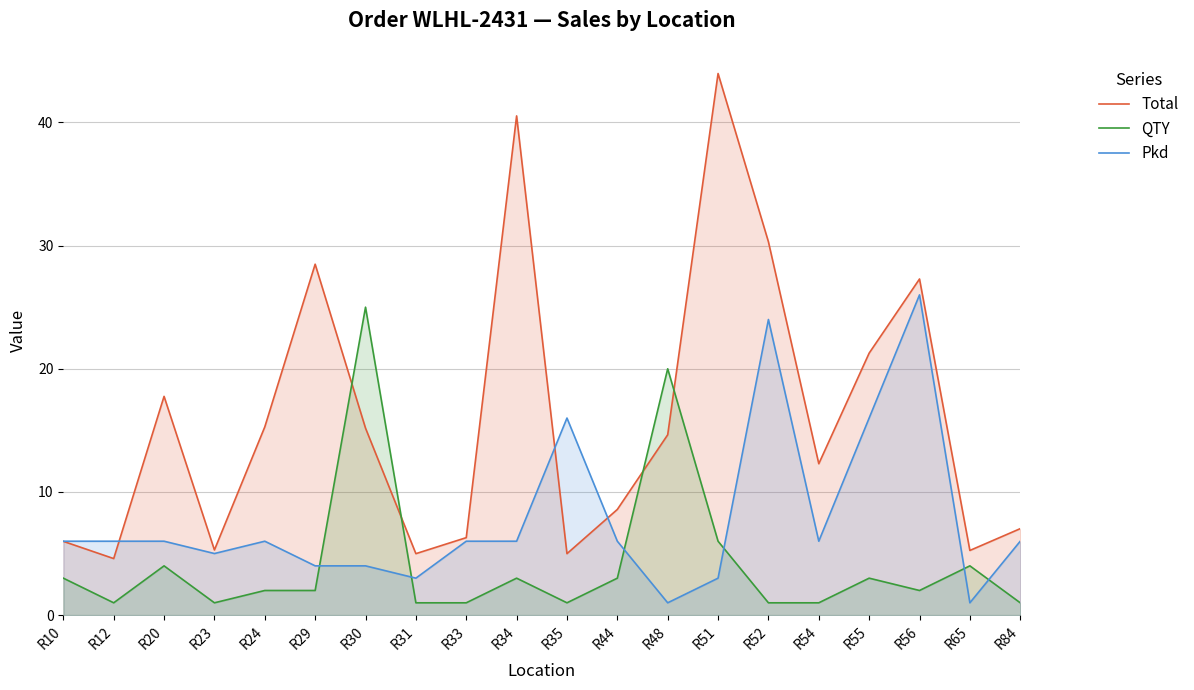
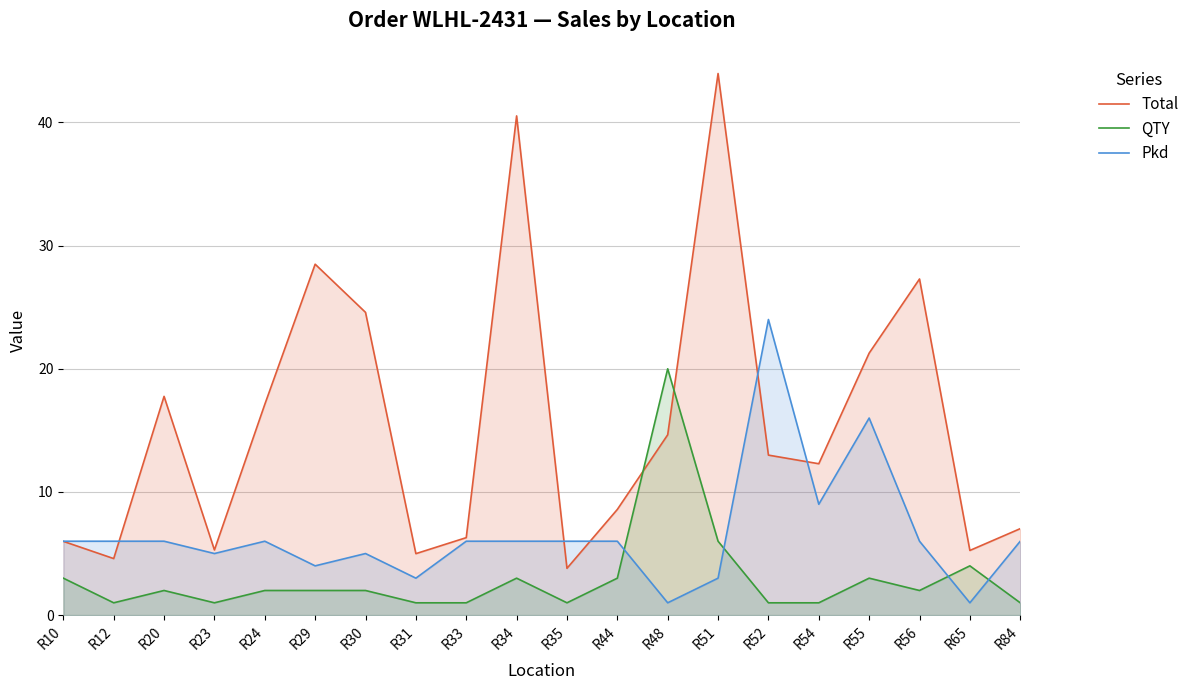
QTY, R20: 4 -> 2
Total, R24: 15.3 -> 17.1
Total, R30: 15.2 -> 24.6
QTY, R30: 25 -> 2
Pkd, R30: 4 -> 5
Total, R35: 5.0 -> 3.8
Pkd, R35: 16 -> 6
Total, R52: 30.3 -> 13.0
Pkd, R54: 6 -> 9
Pkd, R56: 26 -> 6
